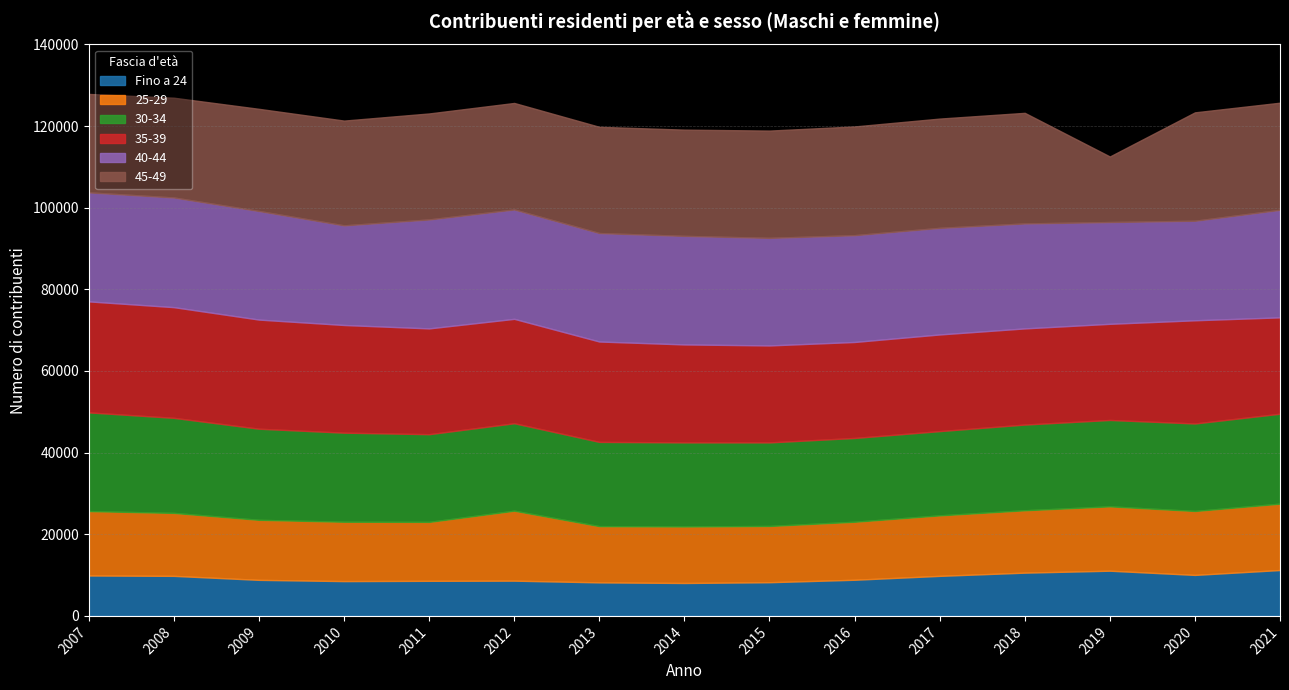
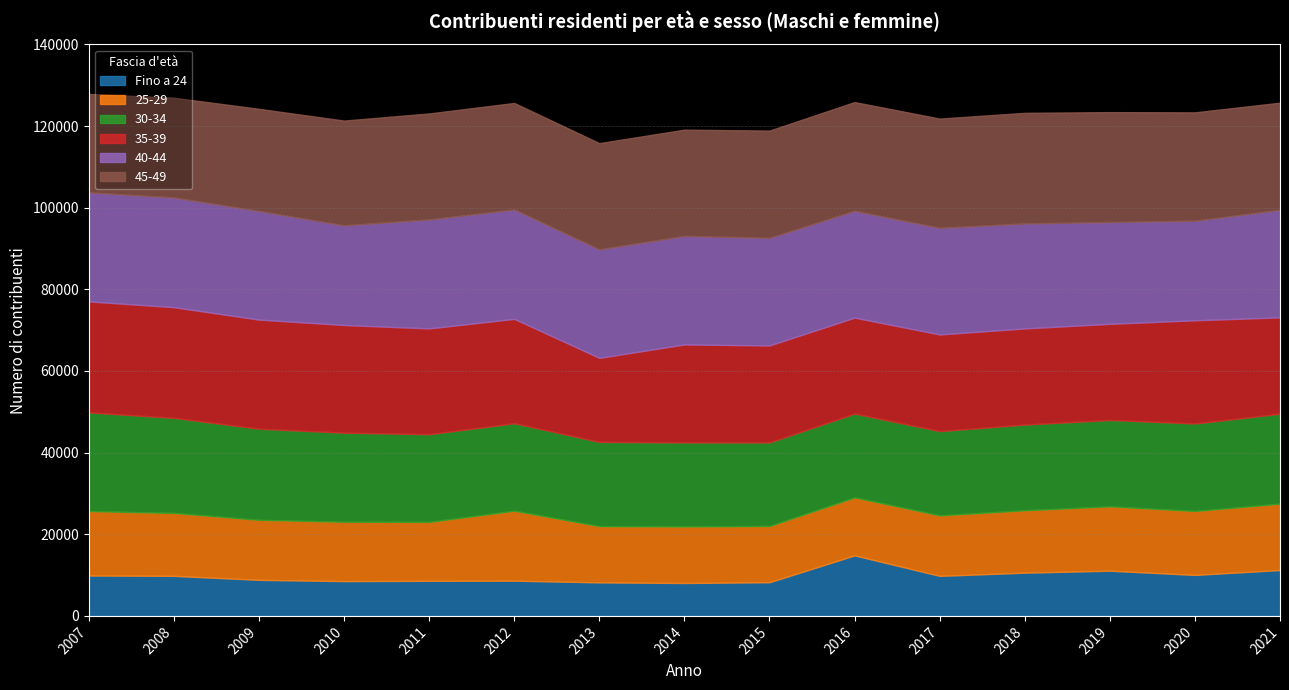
35-39, 2013: 25000 -> 21000
Fino a 24, 2016: 9000 -> 15000
45-49, 2019: 16000 -> 27000
